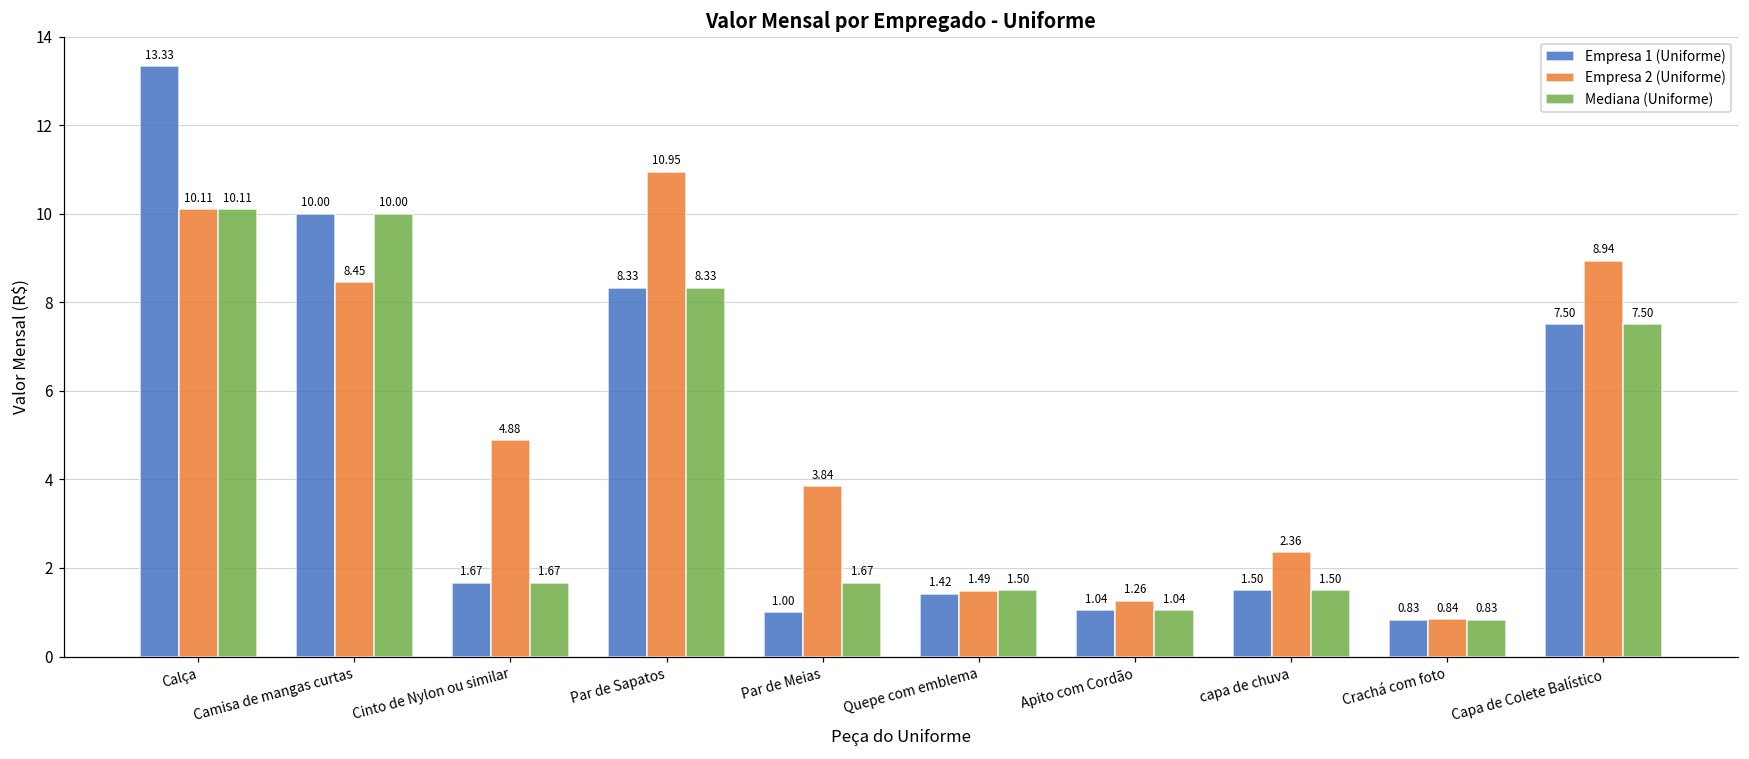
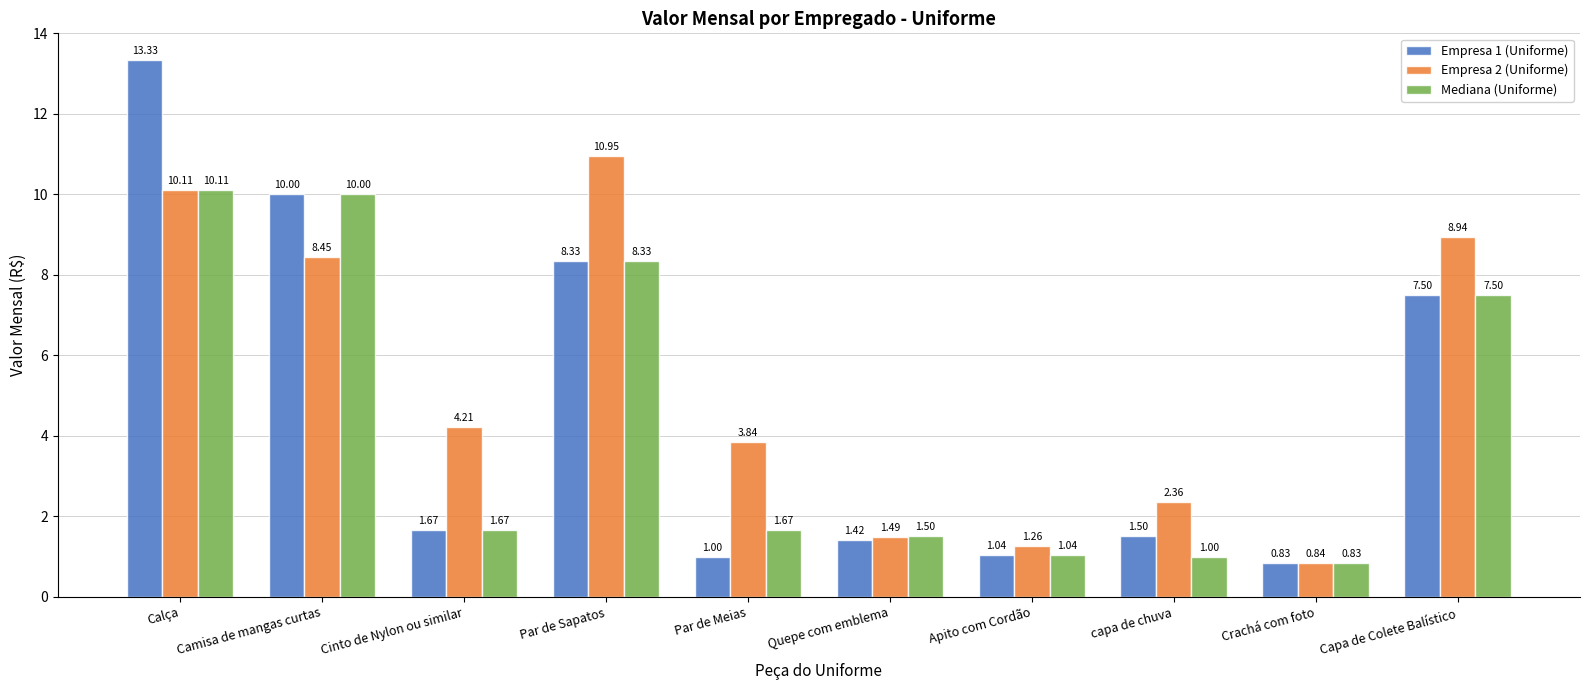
Empresa 2 (Uniforme), Cinto de Nylon ou similar: 4.88 -> 4.21
Mediana (Uniforme), capa de chuva: 1.50 -> 1.00
